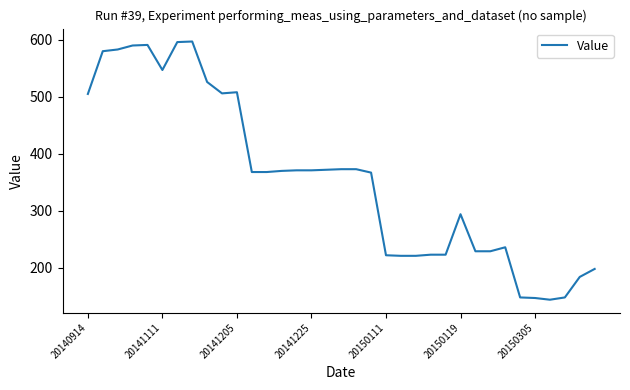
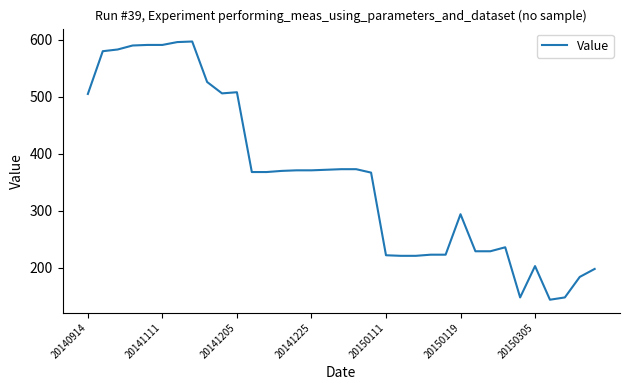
20141111: 550 -> 590
20150305: 150 -> 200
